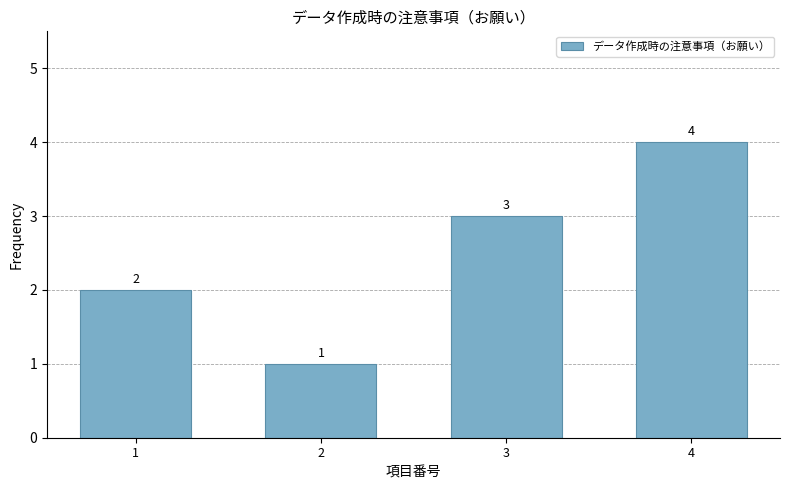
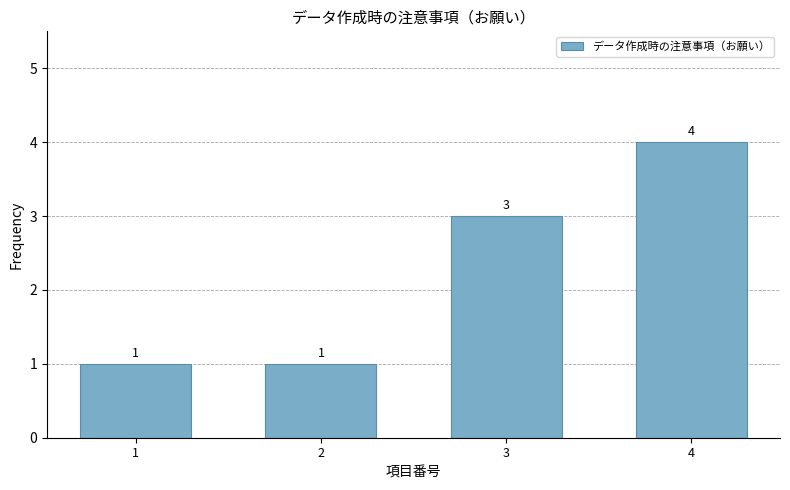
1: 2 -> 1
